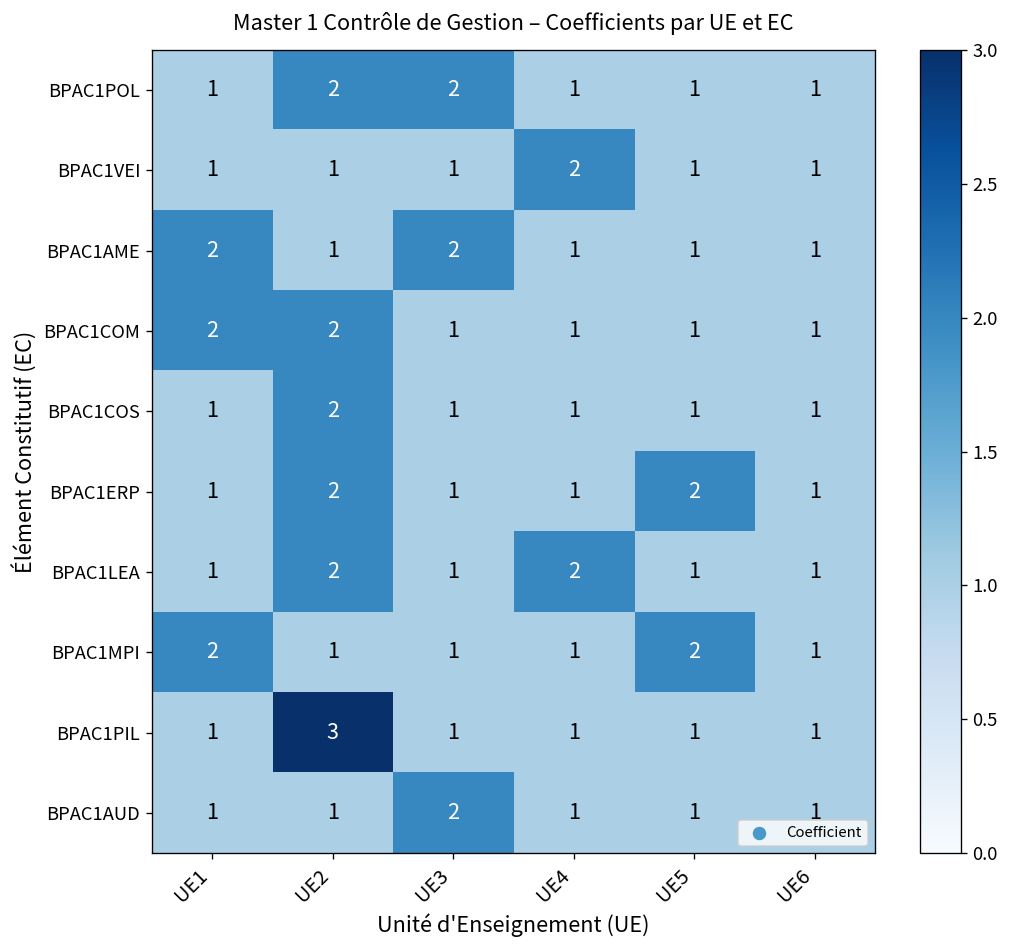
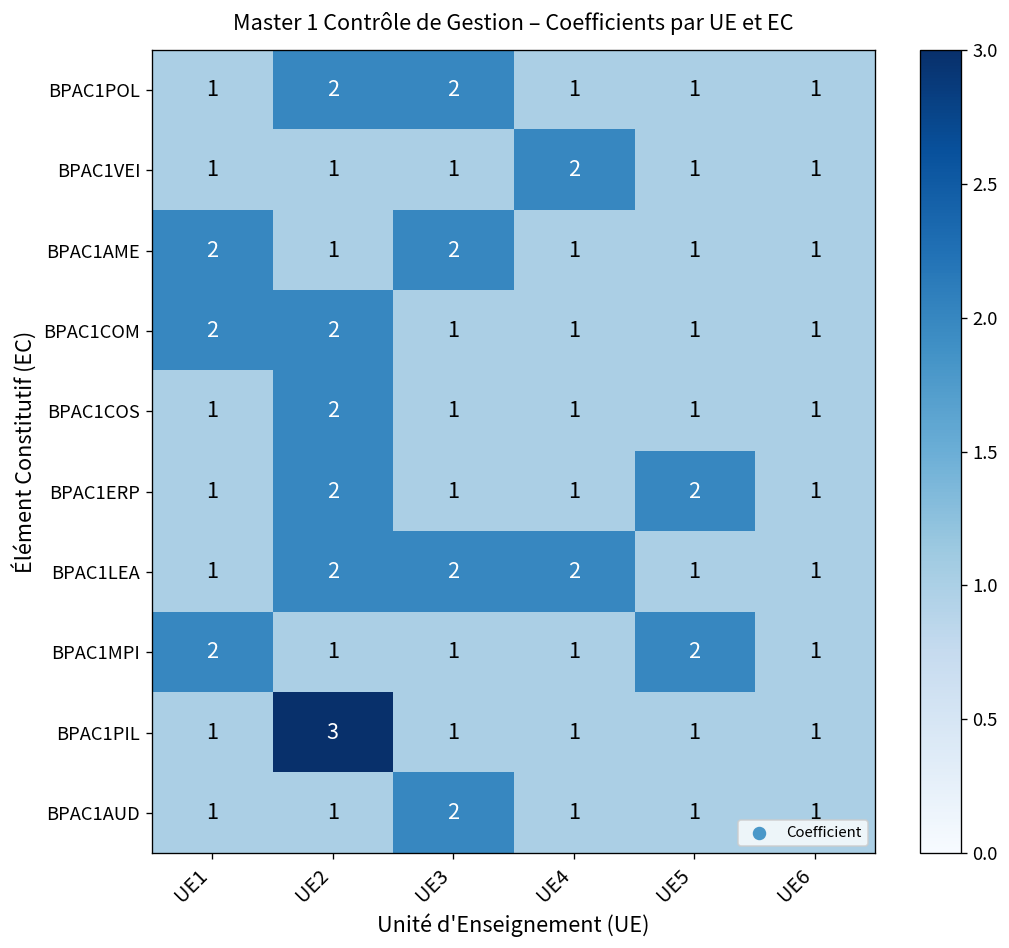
BPAC1LEA, UE3: 1 -> 2
